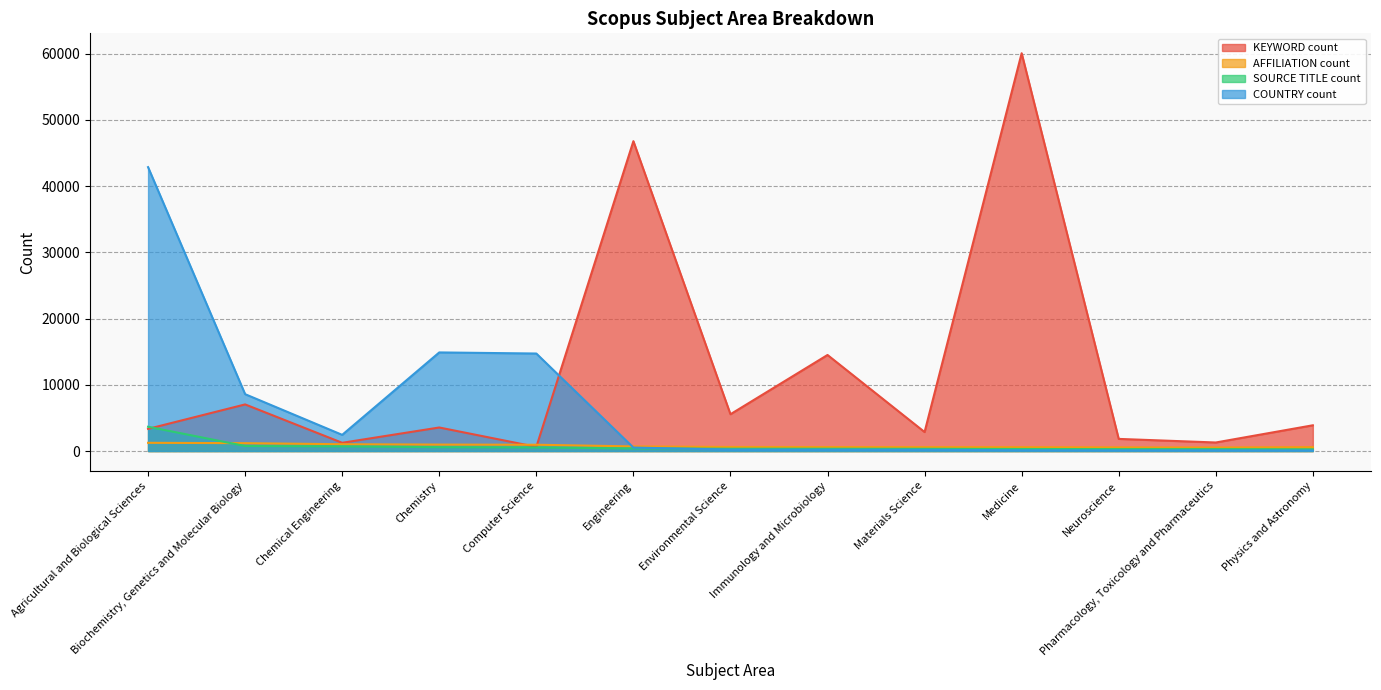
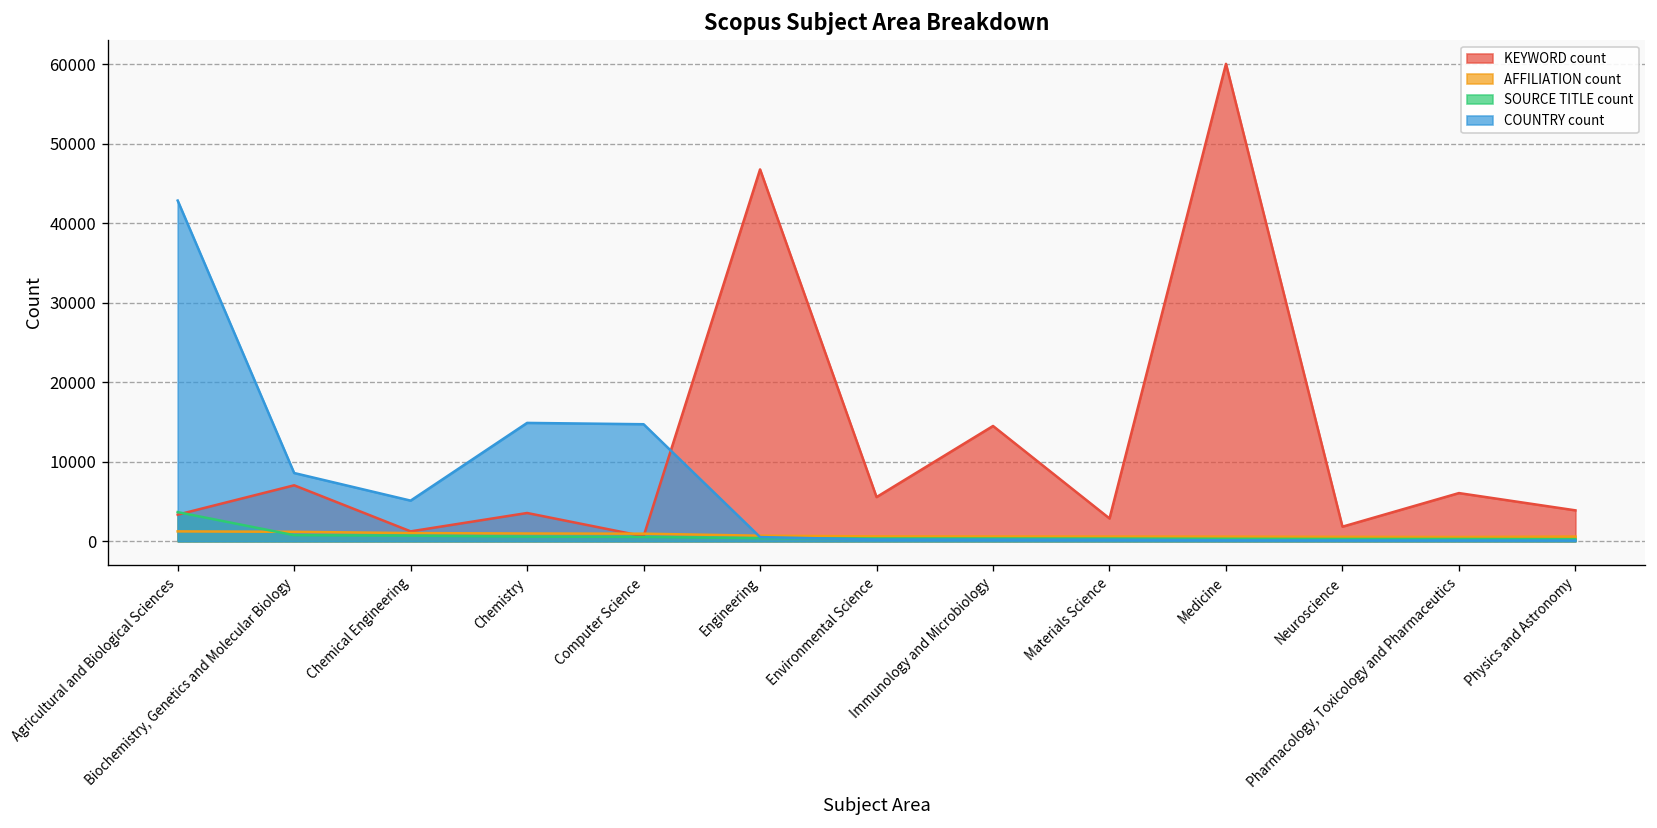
COUNTRY count, Chemical Engineering: 2000 -> 5000
KEYWORD count, Pharmacology, Toxicology and Pharmaceutics: 1000 -> 6000
